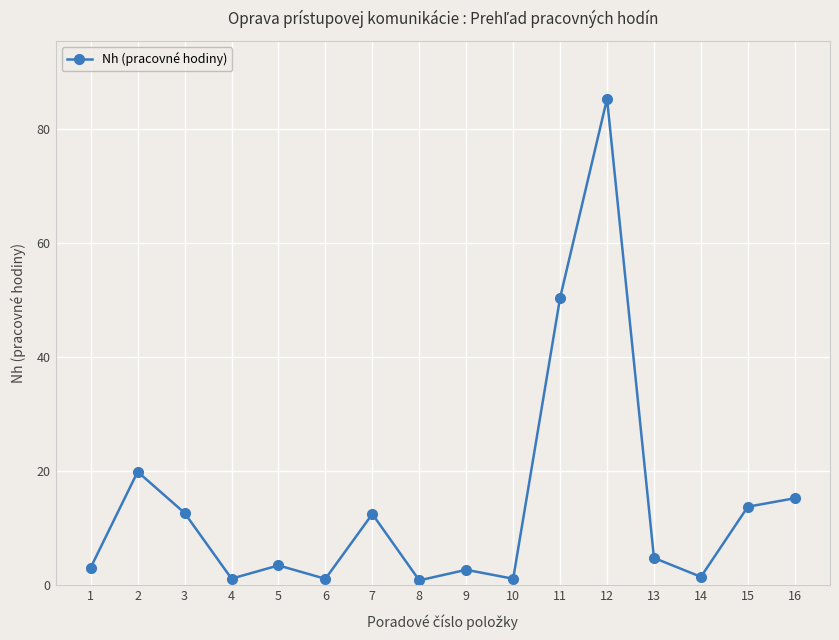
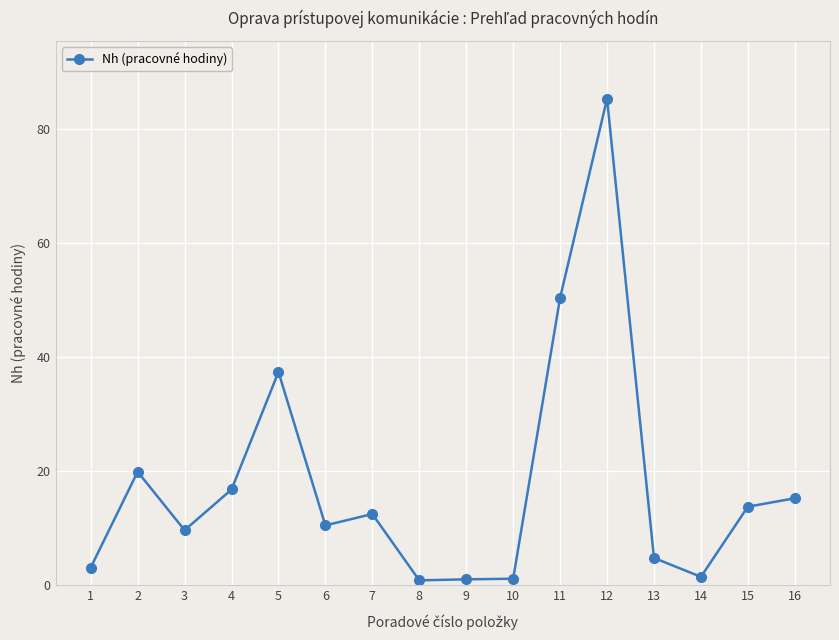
3: 13 -> 10
4: 1 -> 17
5: 3 -> 37
6: 1 -> 11
9: 3 -> 1
